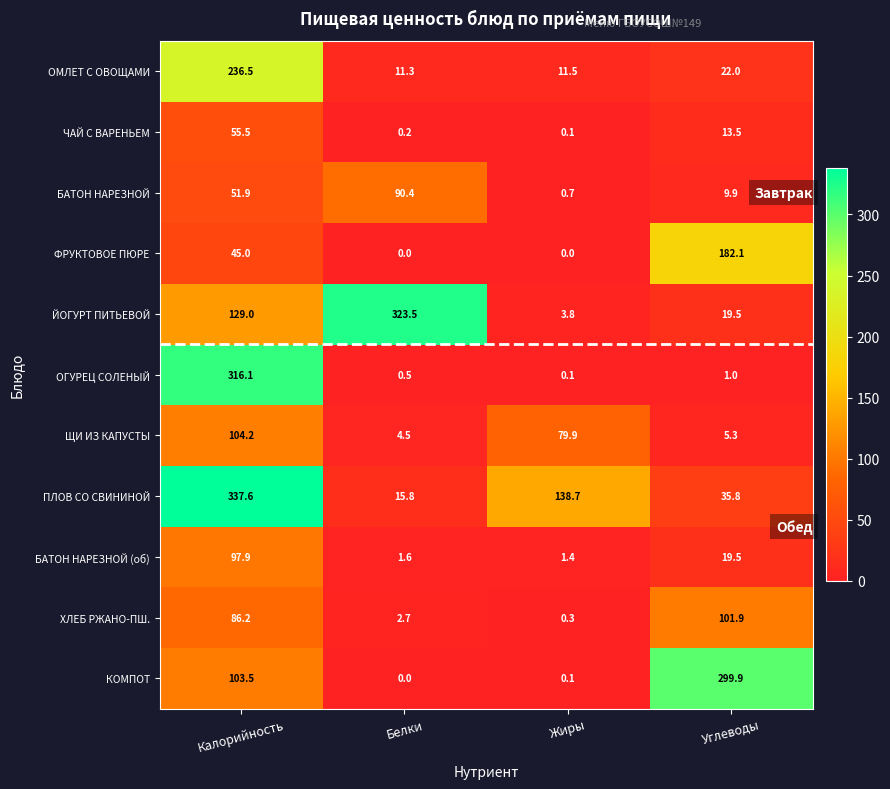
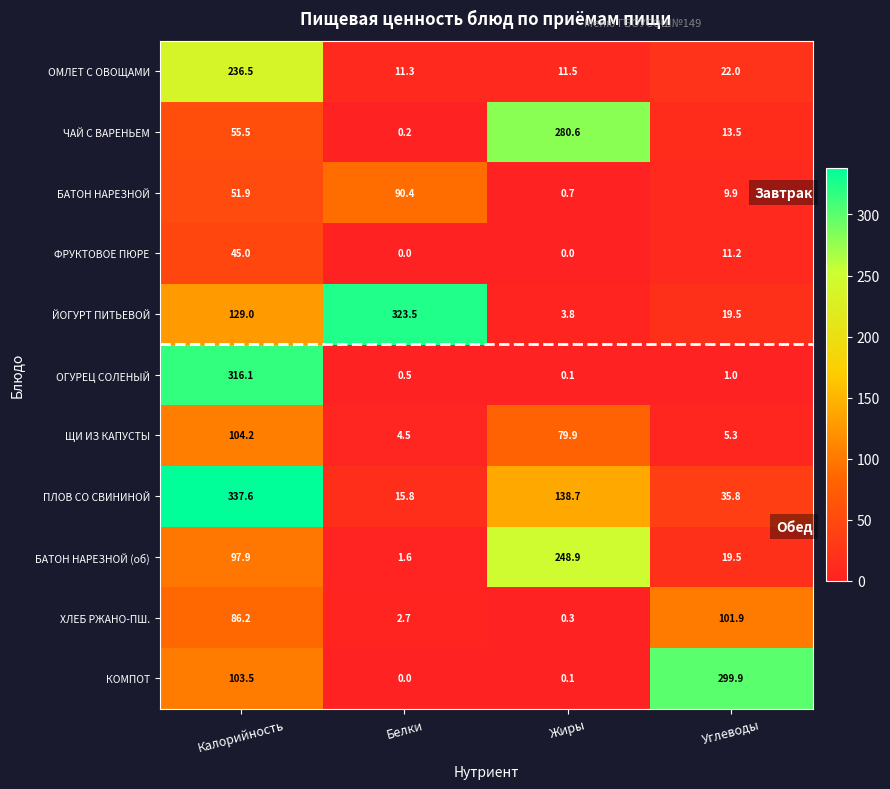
ЧАЙ С ВАРЕНЬЕМ, Жиры: 0.1 -> 280.6
ФРУКТОВОЕ ПЮРЕ, Углеводы: 182.1 -> 11.2
БАТОН НАРЕЗНОЙ (об), Жиры: 1.4 -> 248.9
